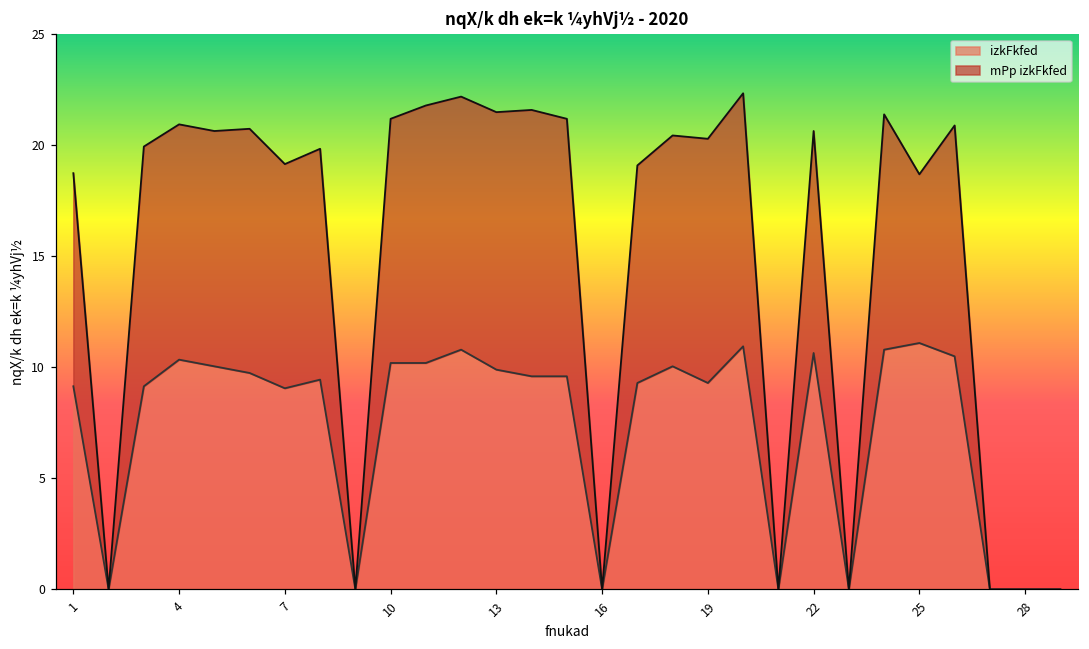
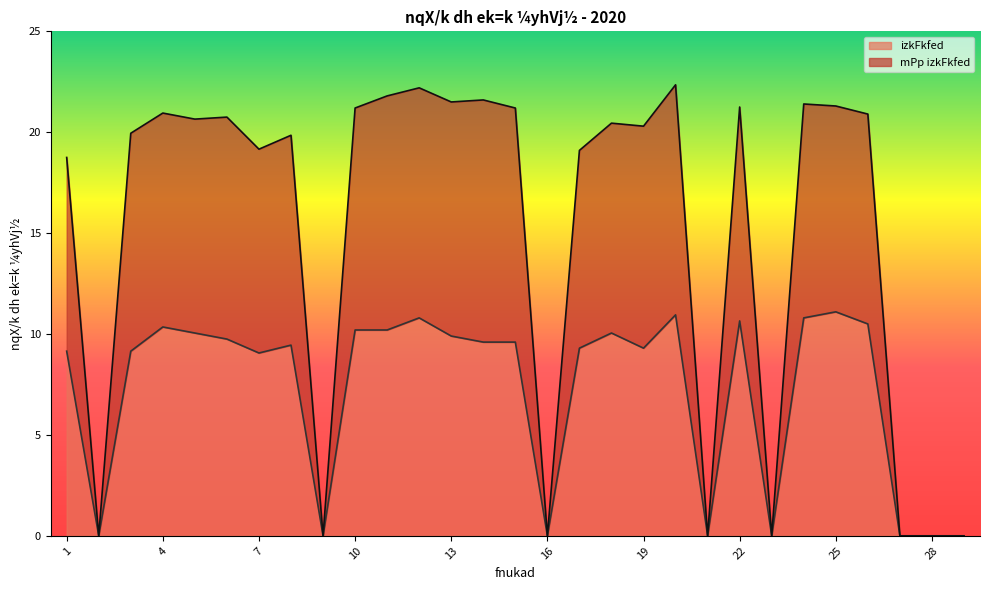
mPp izkFkfed, 22: 10.0 -> 10.6
mPp izkFkfed, 25: 7.6 -> 10.2
